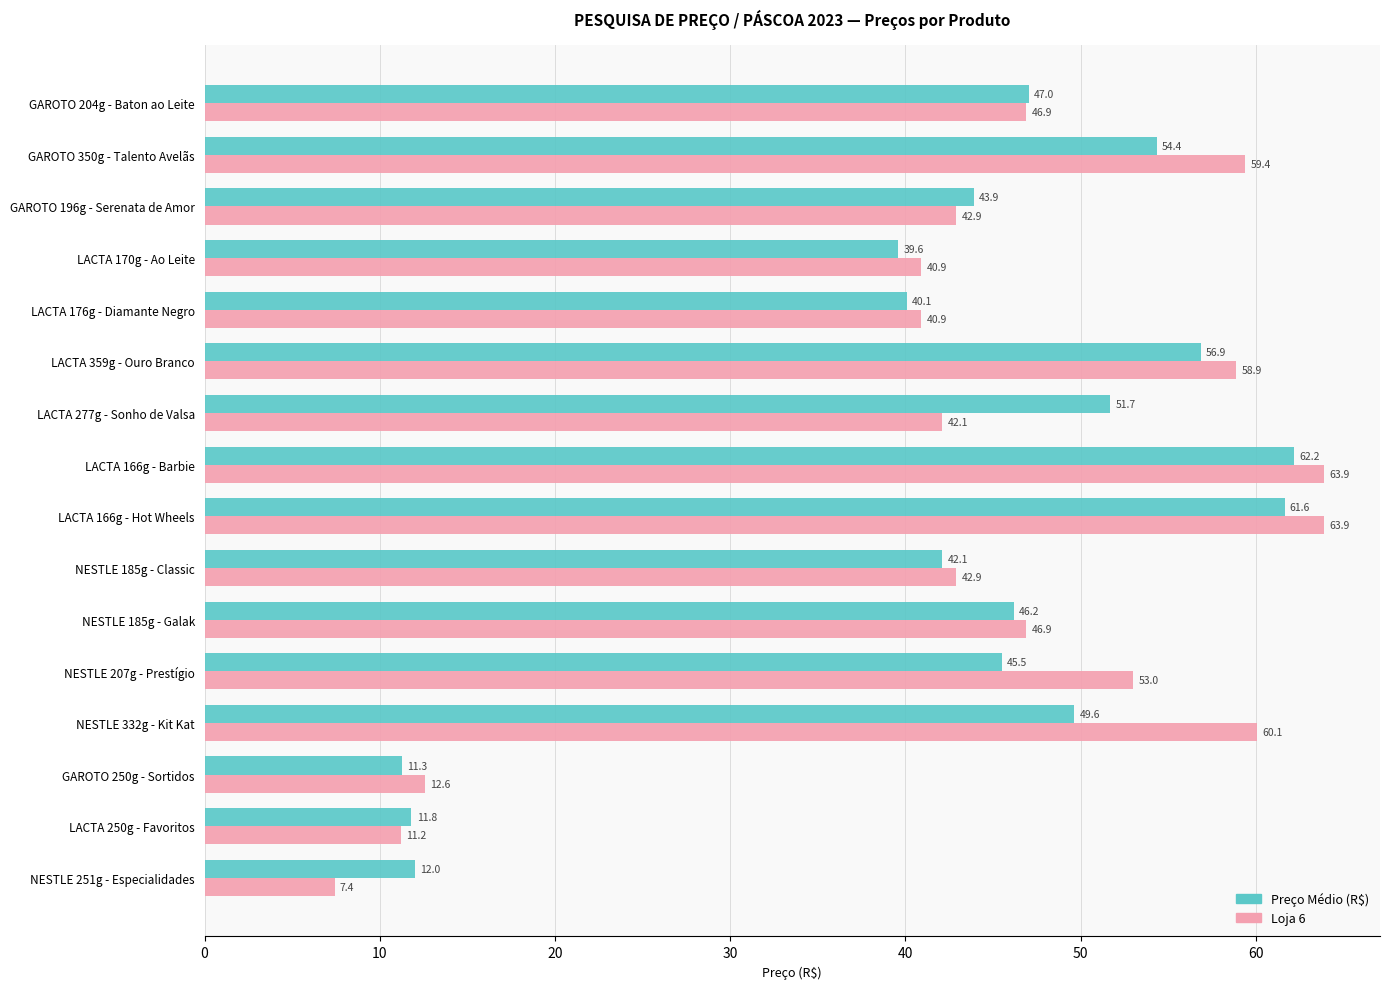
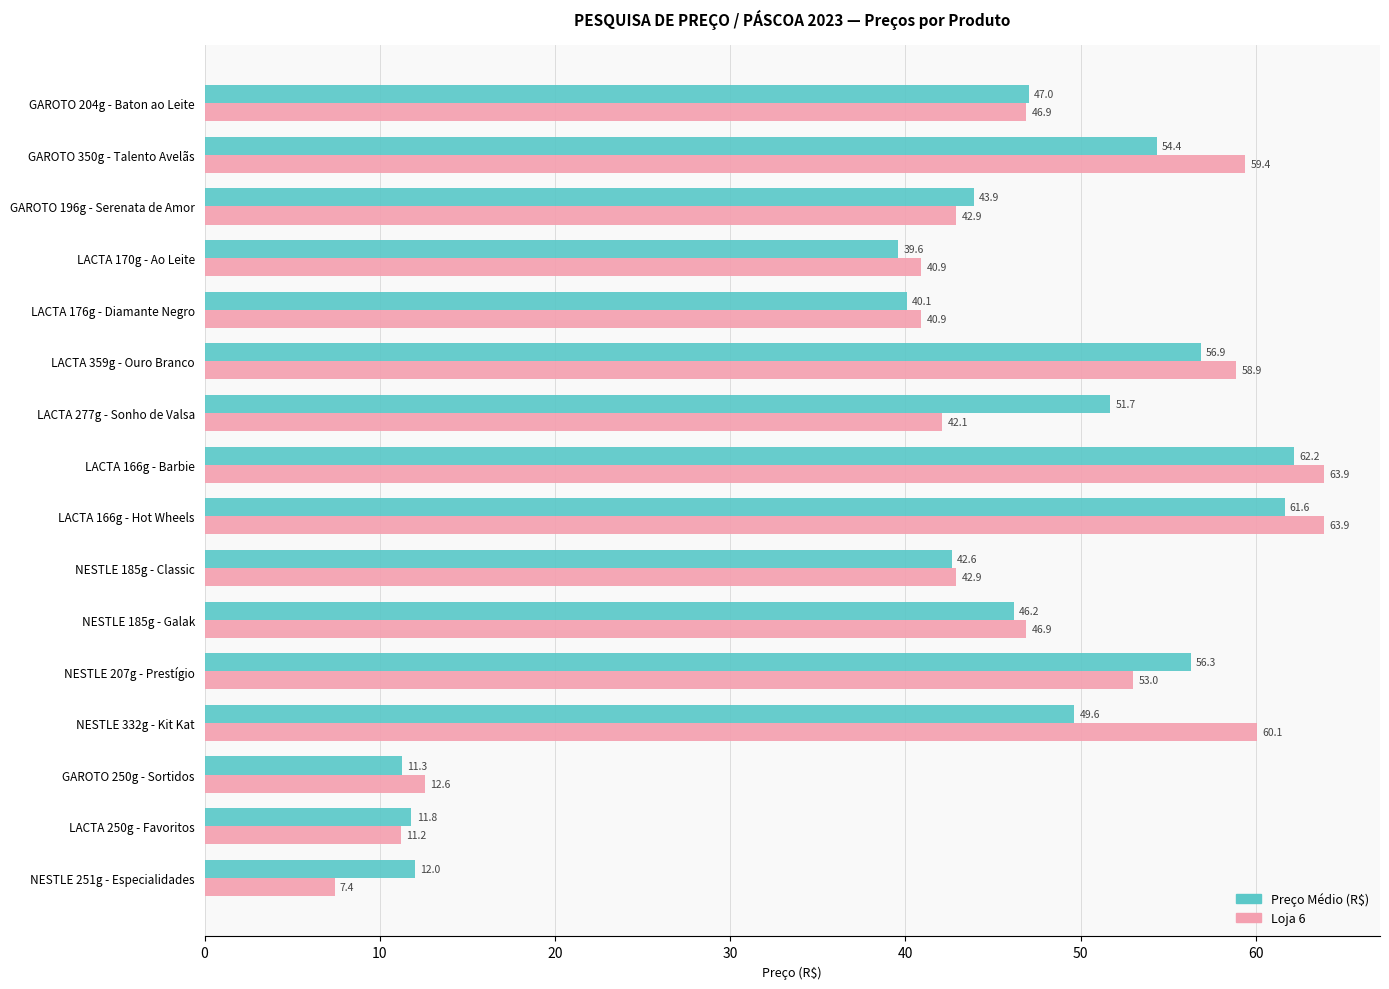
Preço Médio (R$), NESTLE 185g - Classic: 42.1 -> 42.6
Preço Médio (R$), NESTLE 207g - Prestígio: 45.5 -> 56.3
